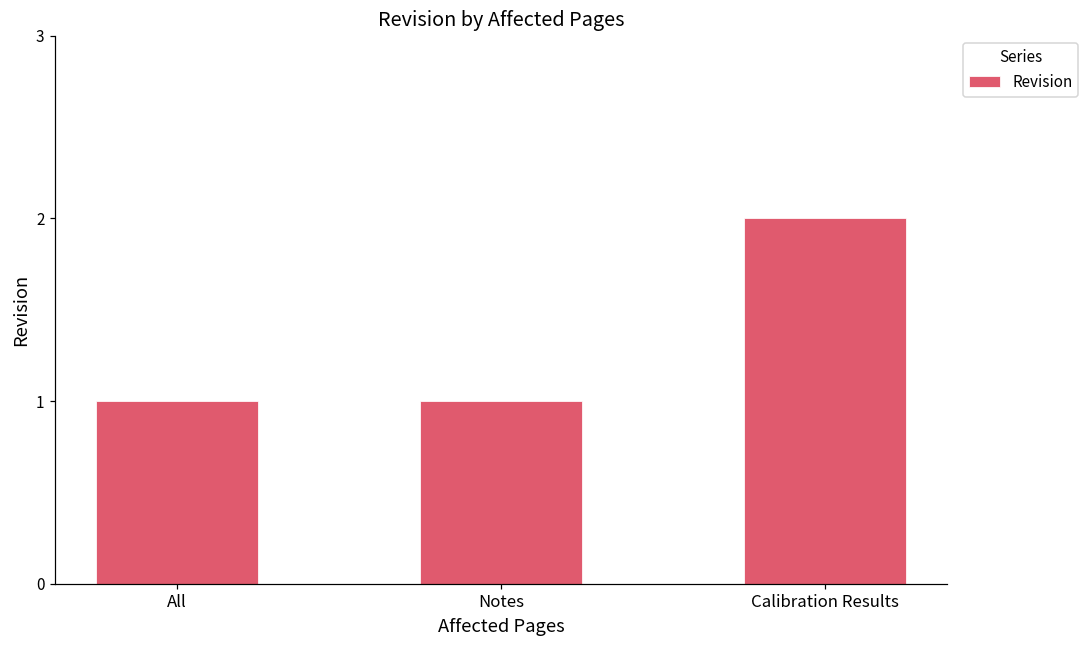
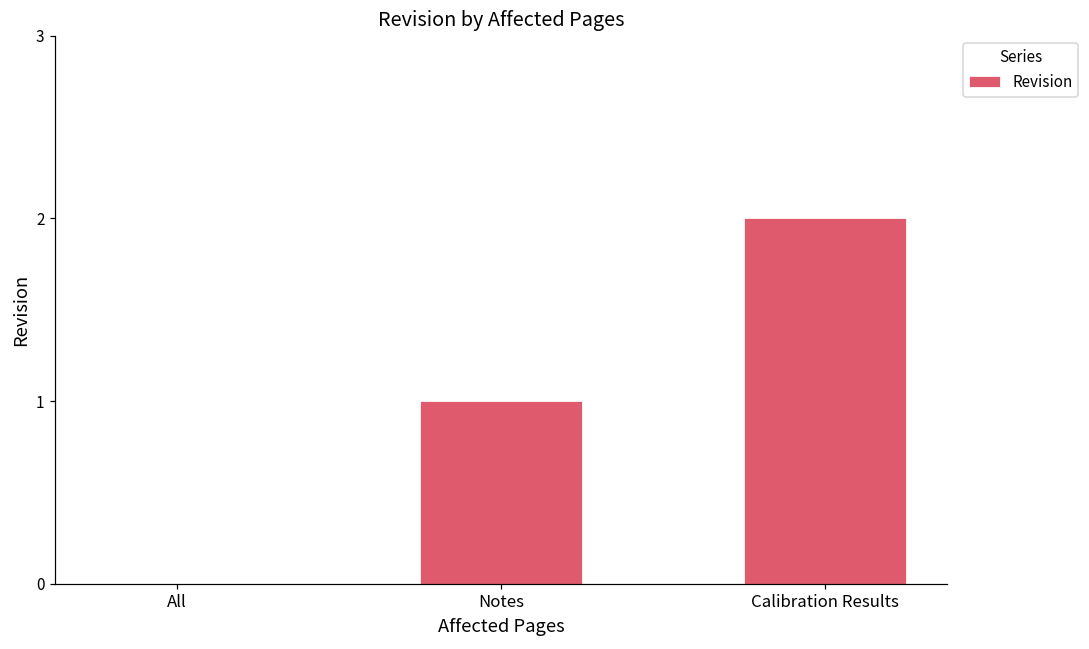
All: 1 -> 0
